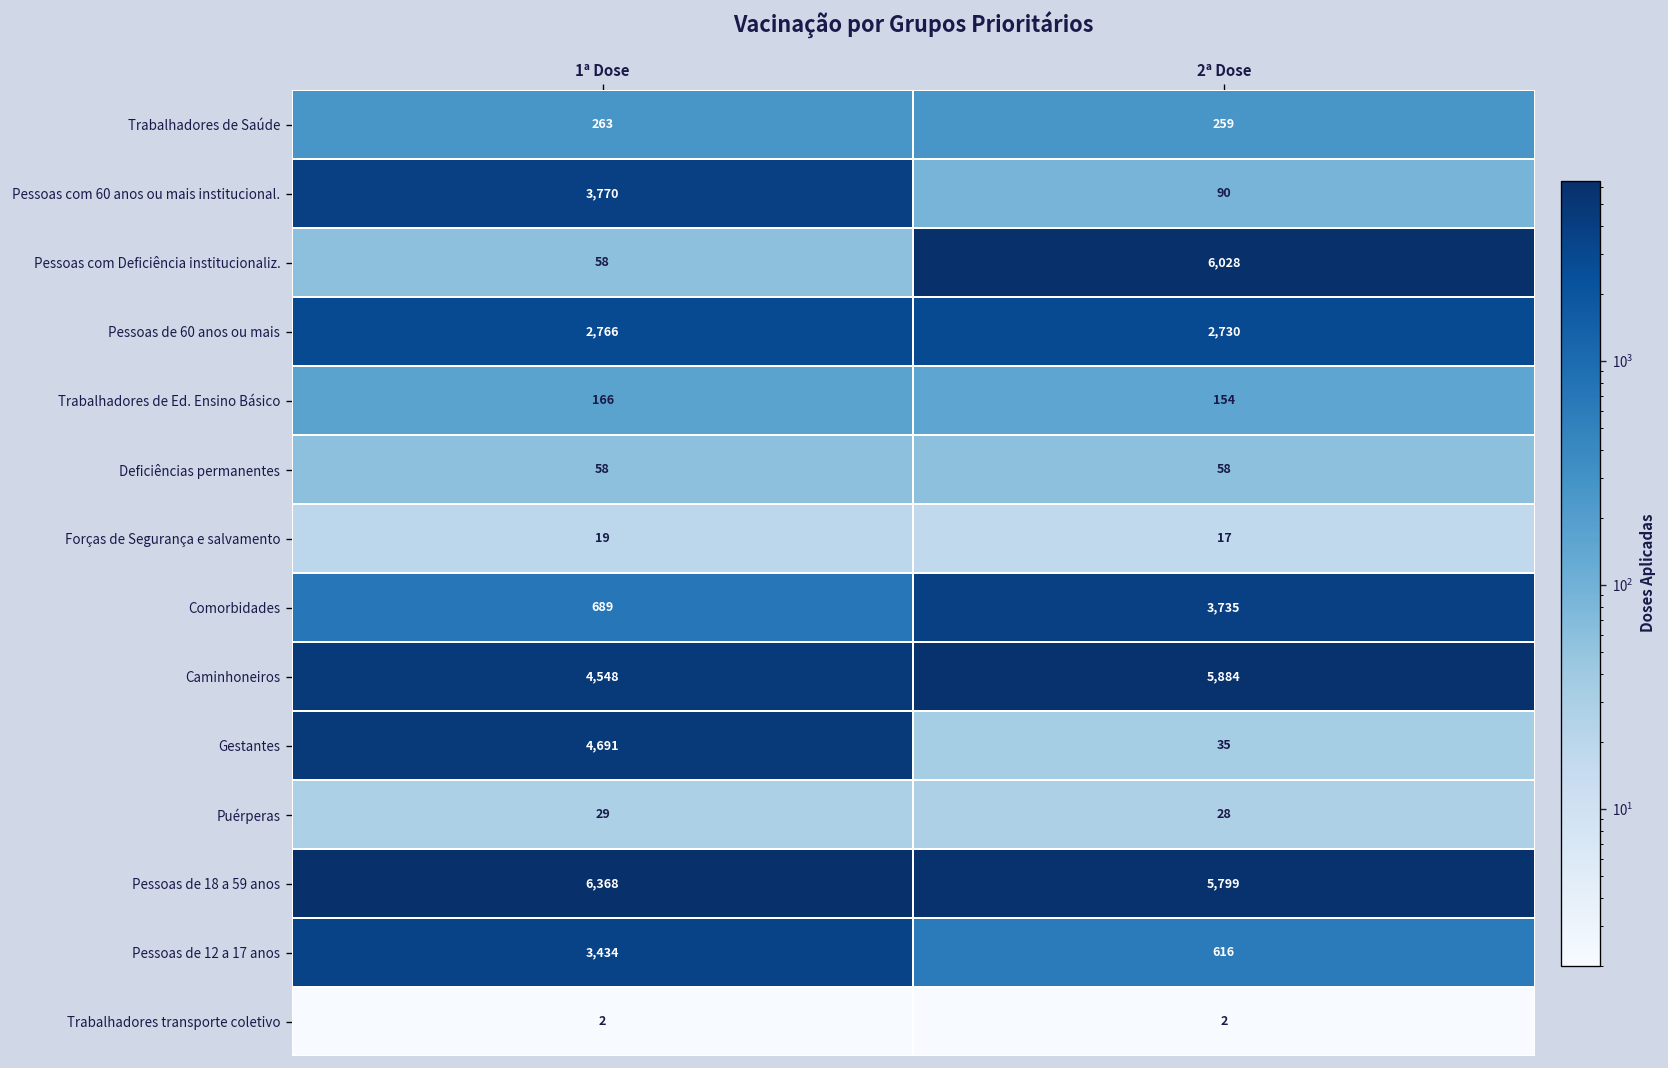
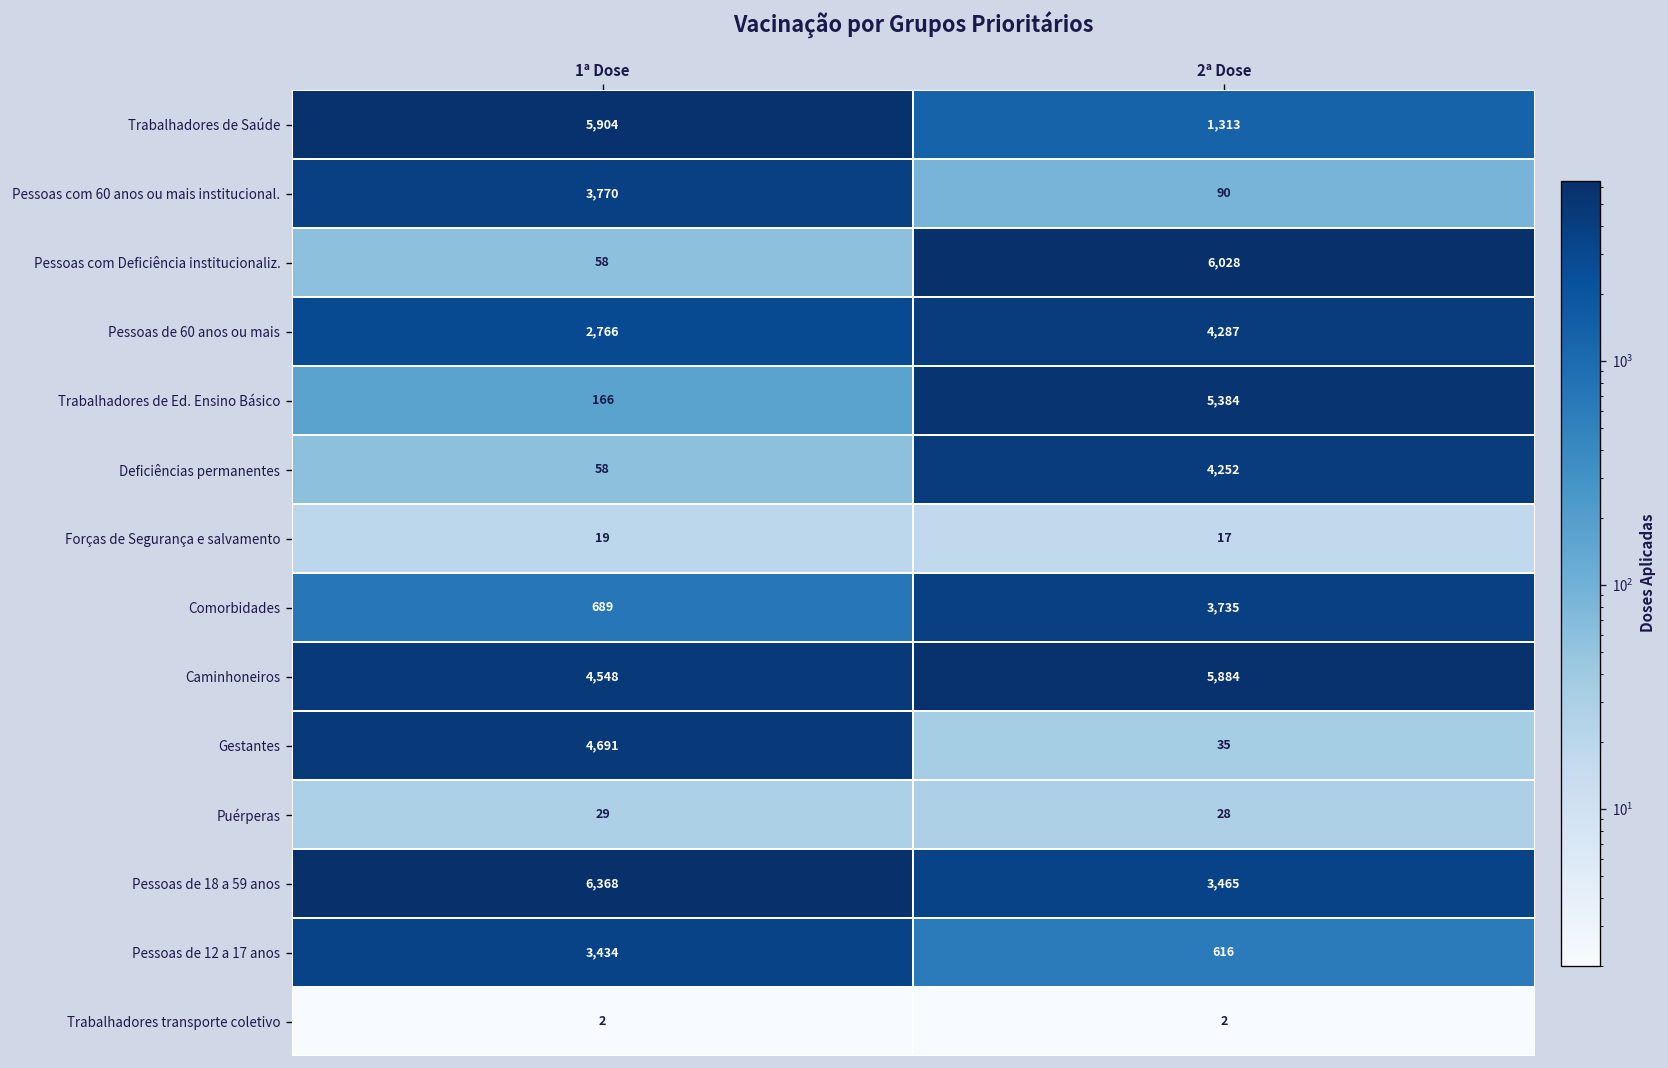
Trabalhadores de Saúde, 1ª Dose: 263 -> 5,904
Trabalhadores de Saúde, 2ª Dose: 259 -> 1,313
Pessoas de 60 anos ou mais, 2ª Dose: 2,730 -> 4,287
Trabalhadores de Ed. Ensino Básico, 2ª Dose: 154 -> 5,384
Deficiências permanentes, 2ª Dose: 58 -> 4,252
Pessoas de 18 a 59 anos, 2ª Dose: 5,799 -> 3,465
